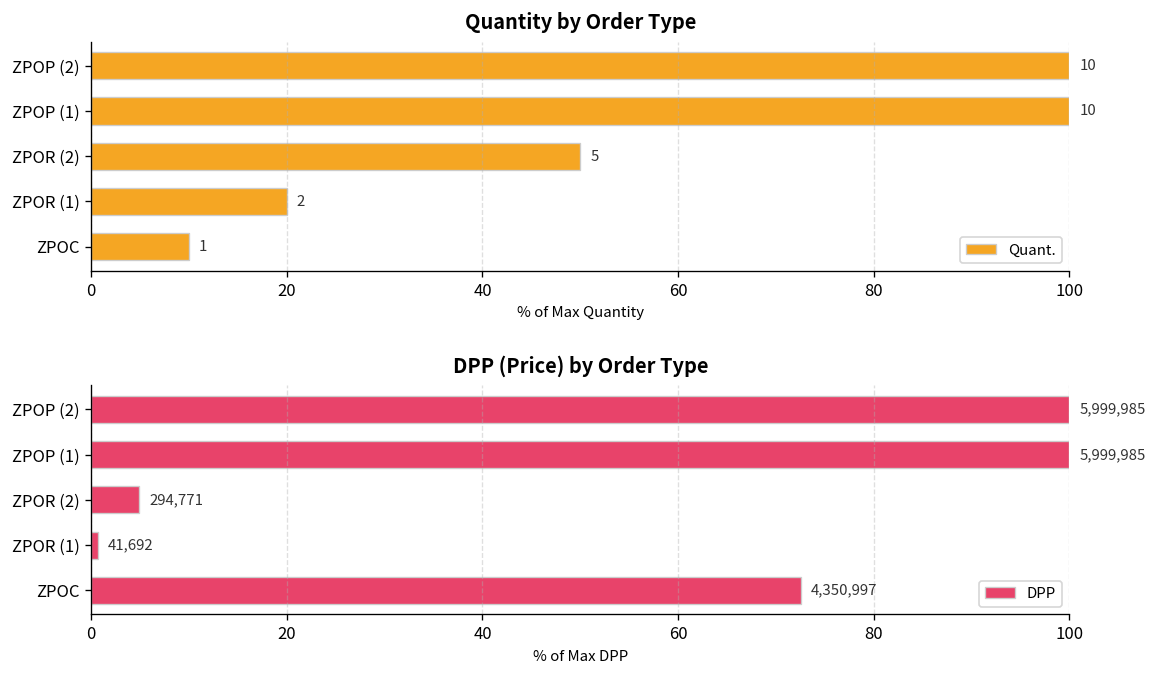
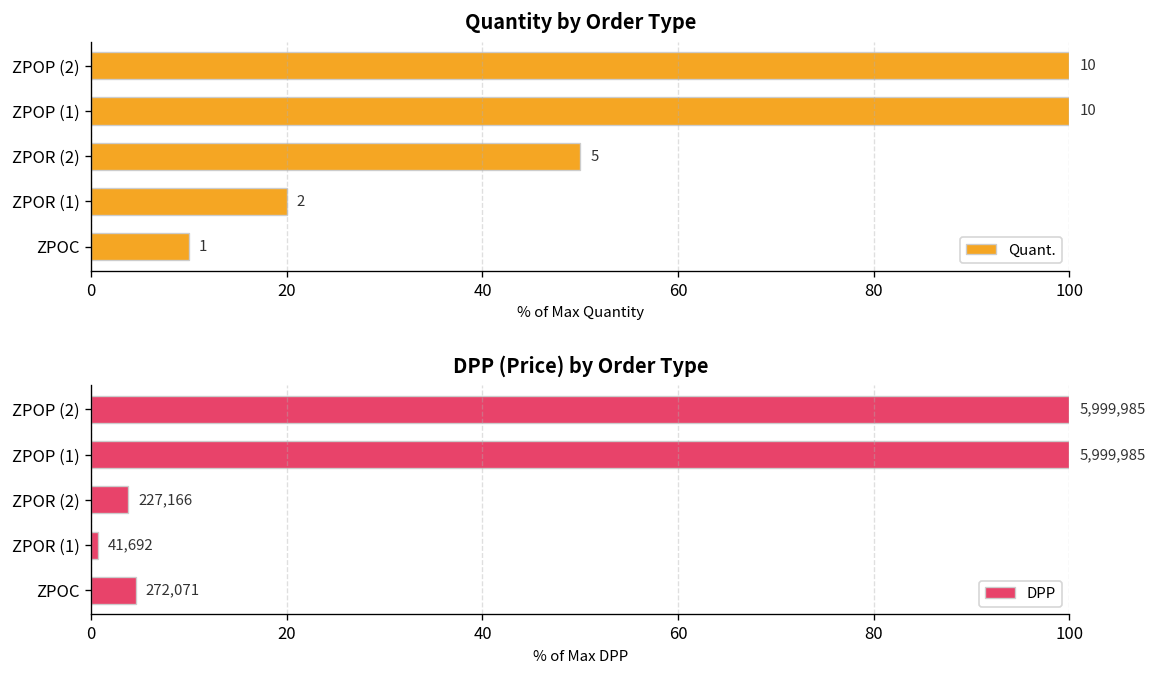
DPP (Price) by Order Type, ZPOR (2): 294,771 -> 227,166
DPP (Price) by Order Type, ZPOC: 4,350,997 -> 272,071
